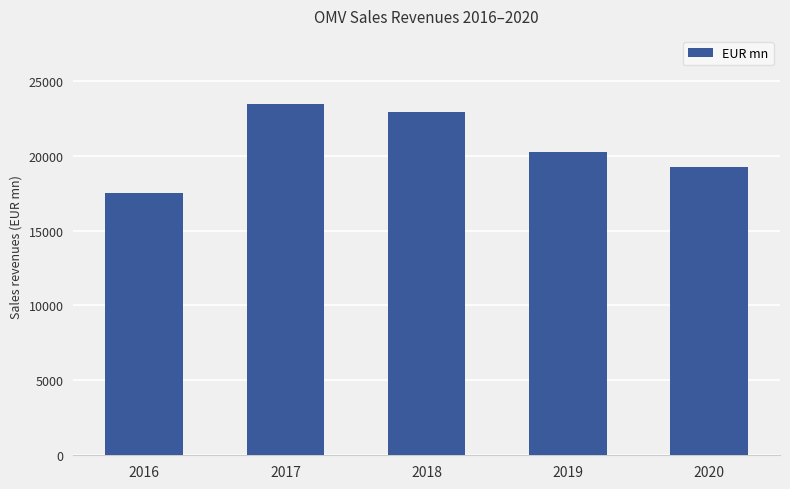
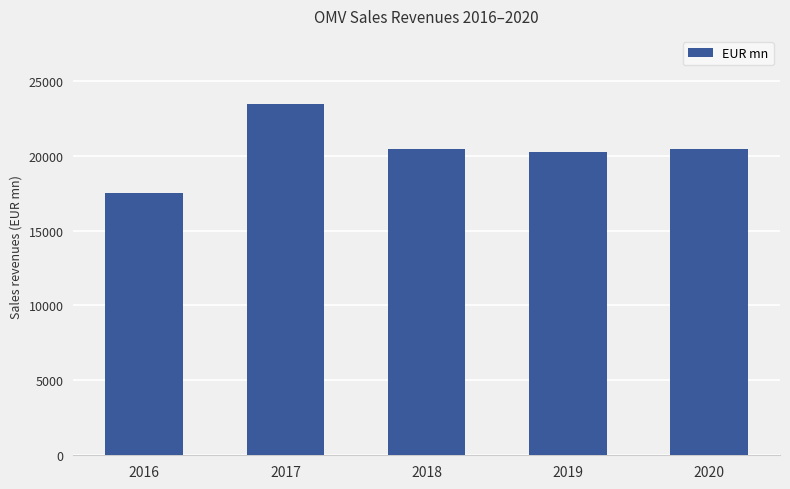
2018: 22900 -> 20400
2020: 19300 -> 20500
